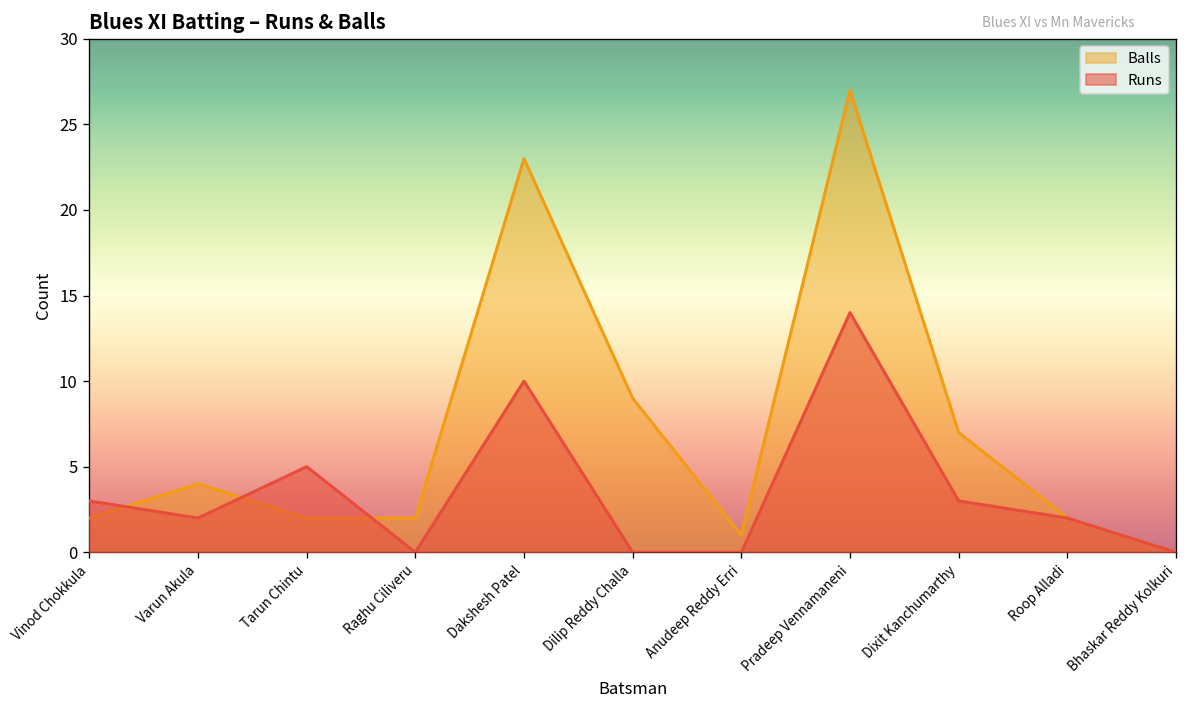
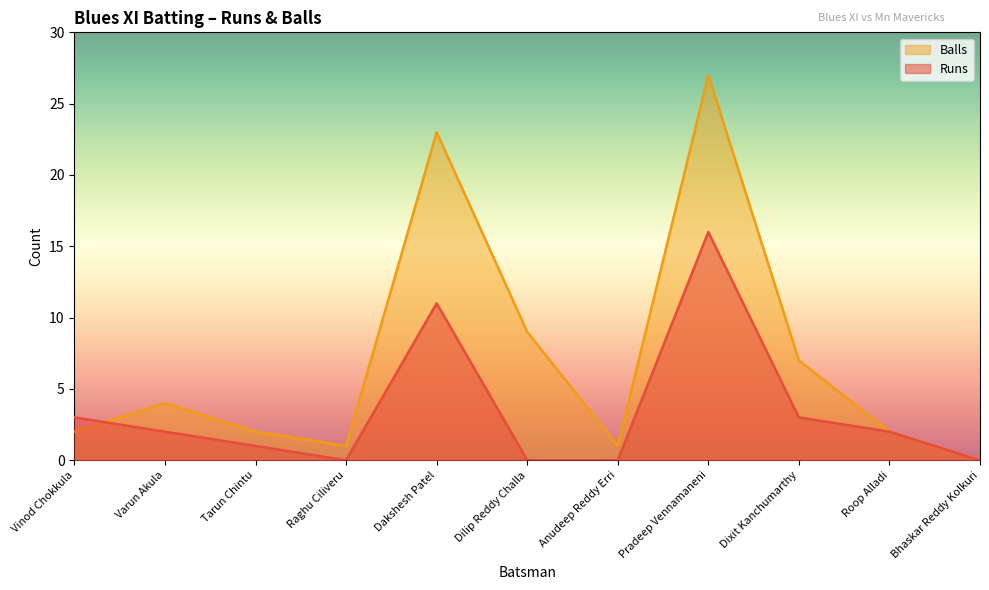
Runs, Tarun Chintu: 5 -> 1
Balls, Raghu Ciliveru: 2 -> 1
Runs, Dakshesh Patel: 10 -> 11
Runs, Pradeep Vennamaneni: 14 -> 16
